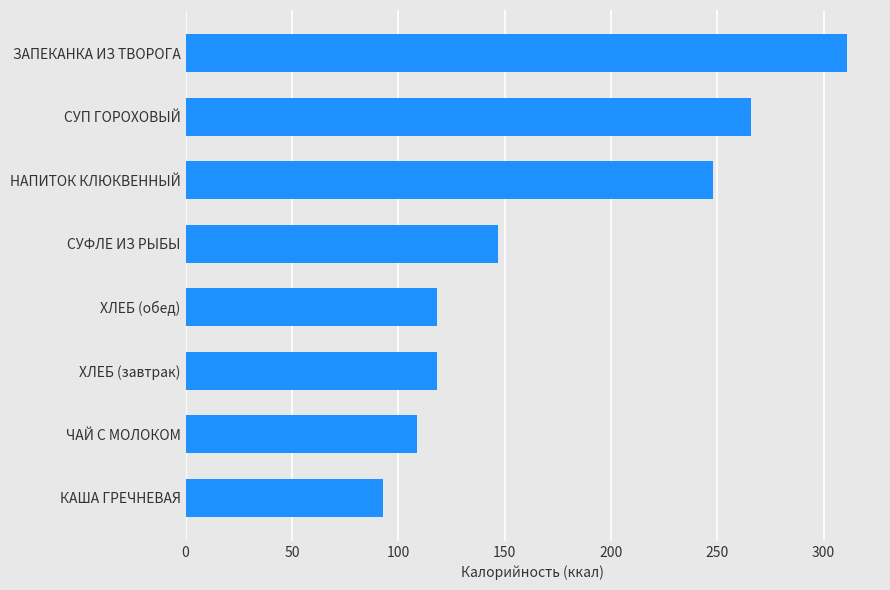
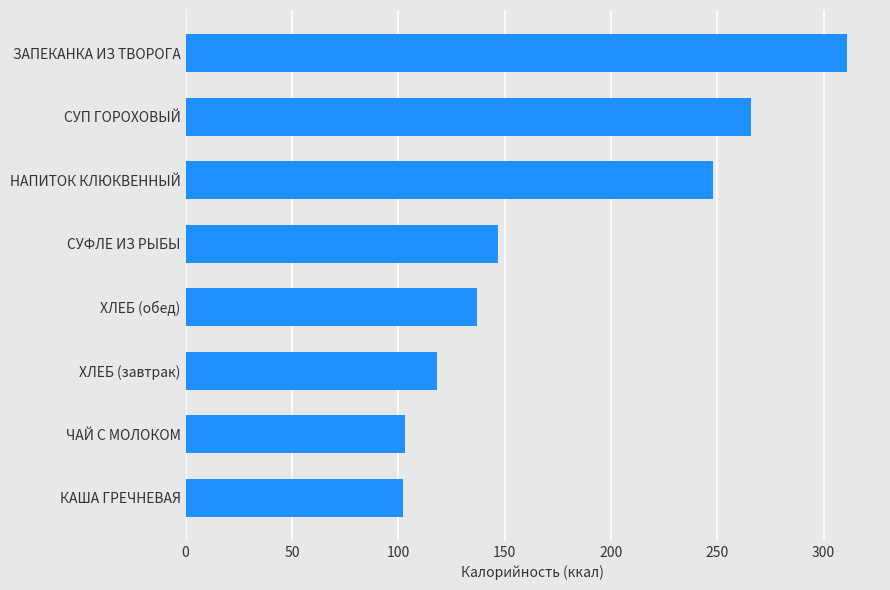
ХЛЕБ (обед): 118 -> 137
ЧАЙ С МОЛОКОМ: 109 -> 103
КАША ГРЕЧНЕВАЯ: 93 -> 102
